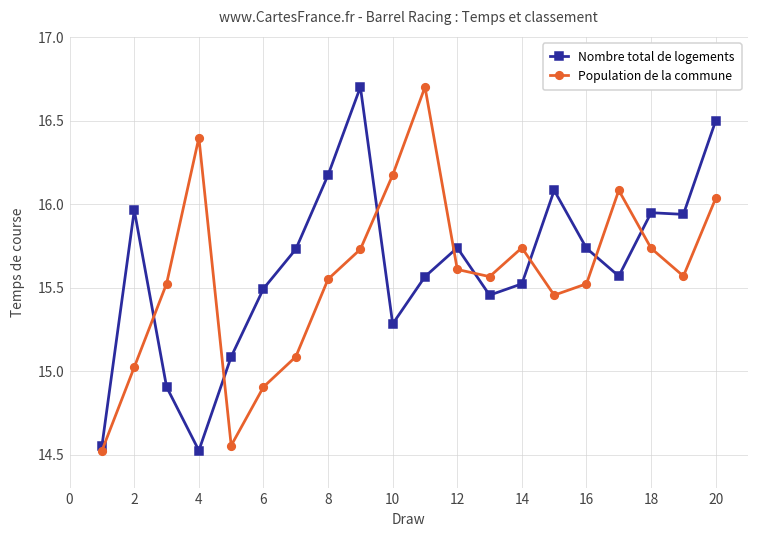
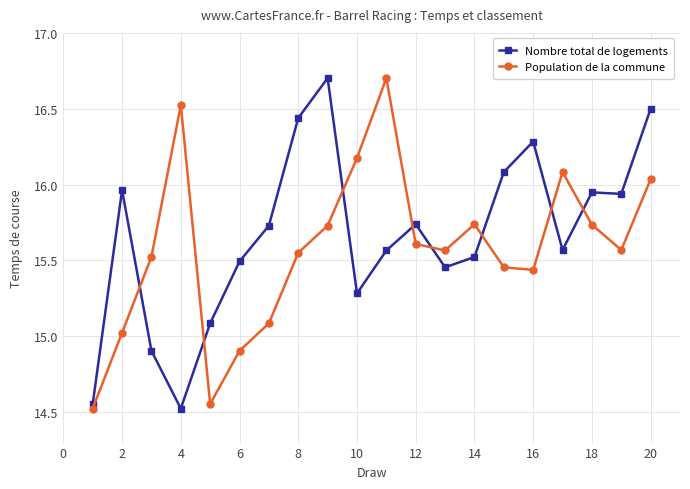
Population de la commune, 4: 16.40 -> 16.52
Nombre total de logements, 8: 16.18 -> 16.44
Nombre total de logements, 16: 15.74 -> 16.28
Population de la commune, 16: 15.52 -> 15.44
